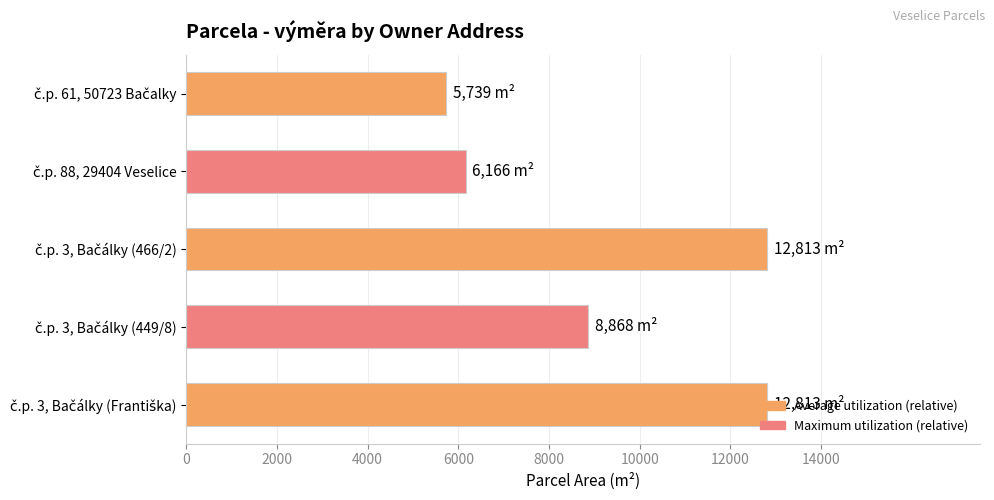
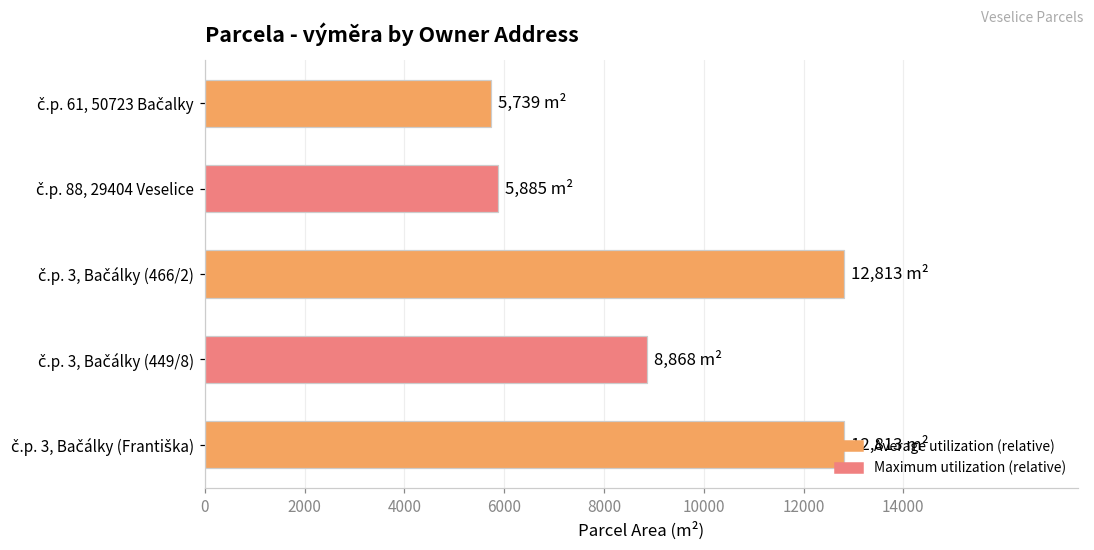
č.p. 88, 29404 Veselice: 6,166 -> 5,885
